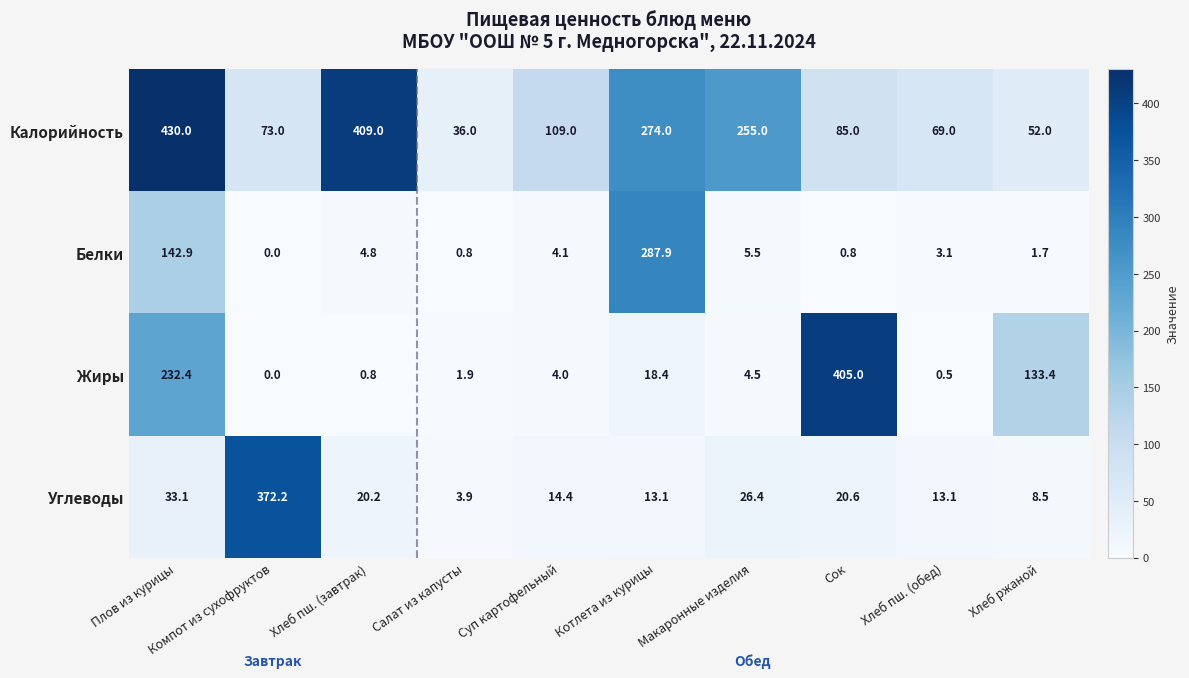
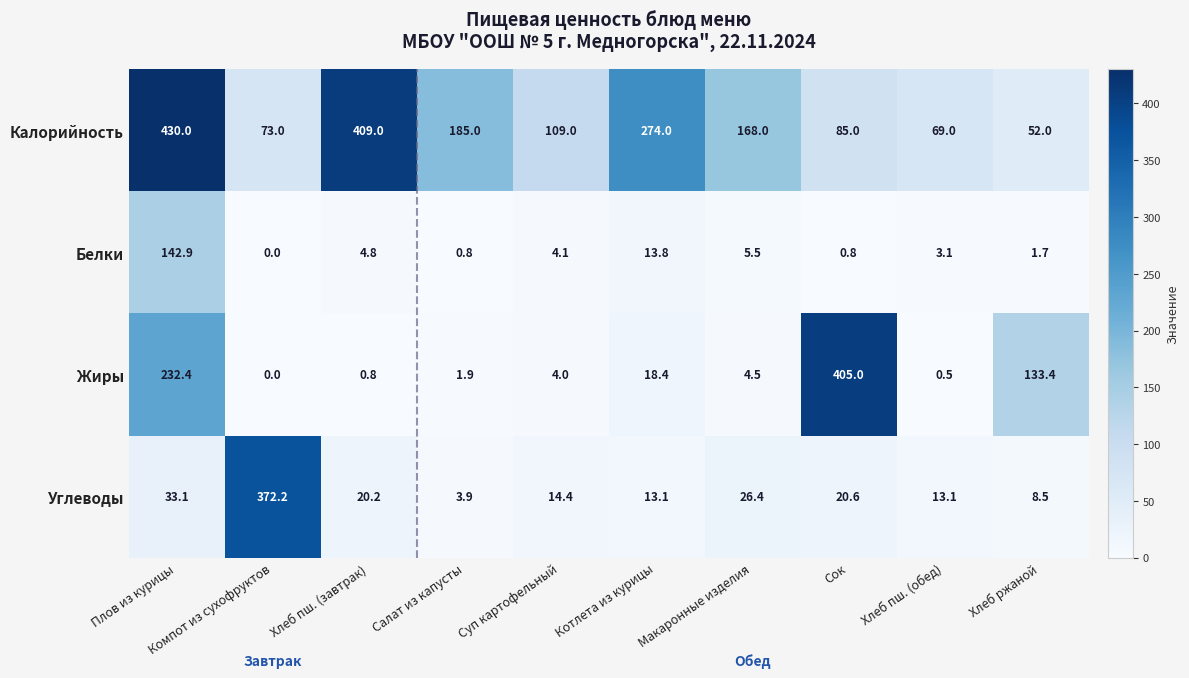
Калорийность, Салат из капусты: 36.0 -> 185.0
Калорийность, Макаронные изделия: 255.0 -> 168.0
Белки, Котлета из курицы: 287.9 -> 13.8
